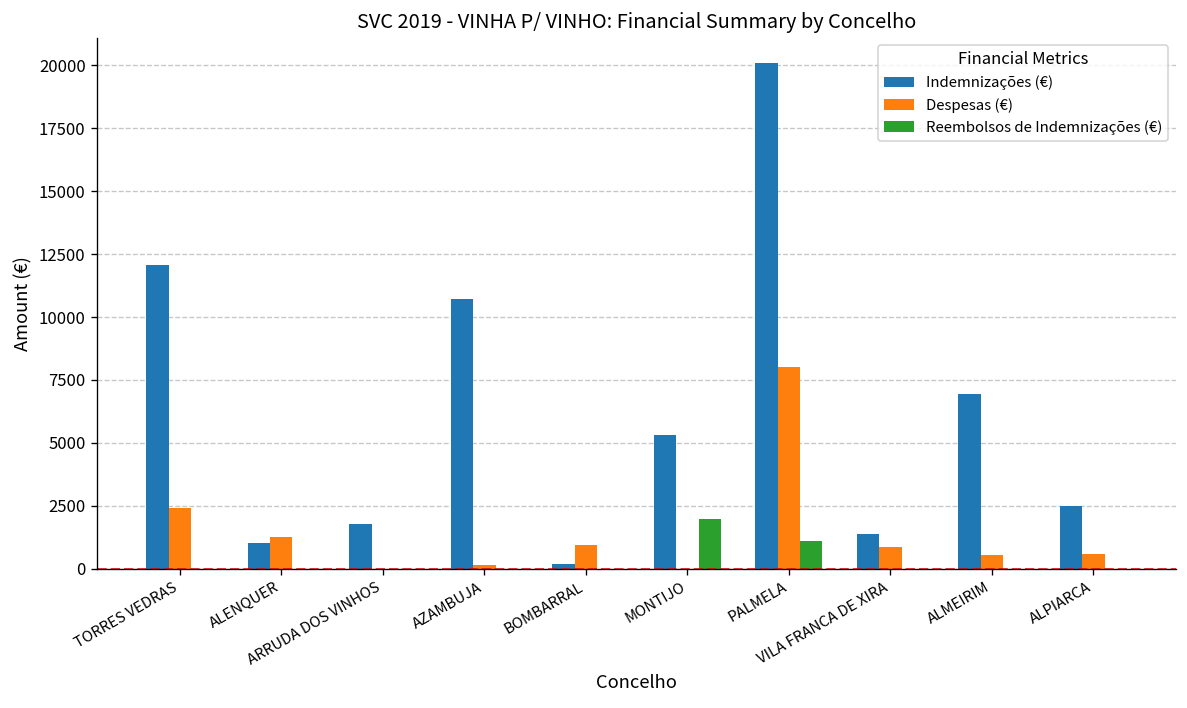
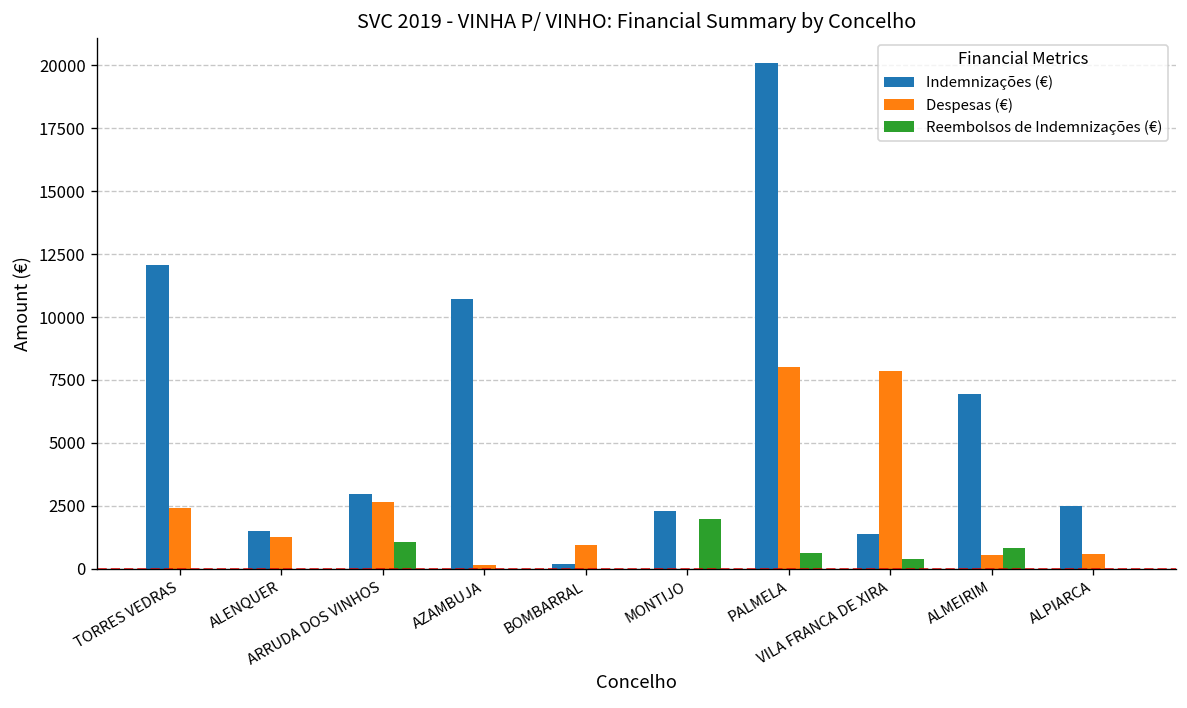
Indemnizações (€), ALENQUER: 1000 -> 1500
Indemnizações (€), ARRUDA DOS VINHOS: 1800 -> 3000
Despesas (€), ARRUDA DOS VINHOS: 0 -> 2700
Reembolsos de Indemnizações (€), ARRUDA DOS VINHOS: 0 -> 1100
Indemnizações (€), MONTIJO: 5300 -> 2300
Reembolsos de Indemnizações (€), PALMELA: 1100 -> 600
Despesas (€), VILA FRANCA DE XIRA: 900 -> 7800
Reembolsos de Indemnizações (€), VILA FRANCA DE XIRA: 0 -> 400
Reembolsos de Indemnizações (€), ALMEIRIM: 0 -> 800
